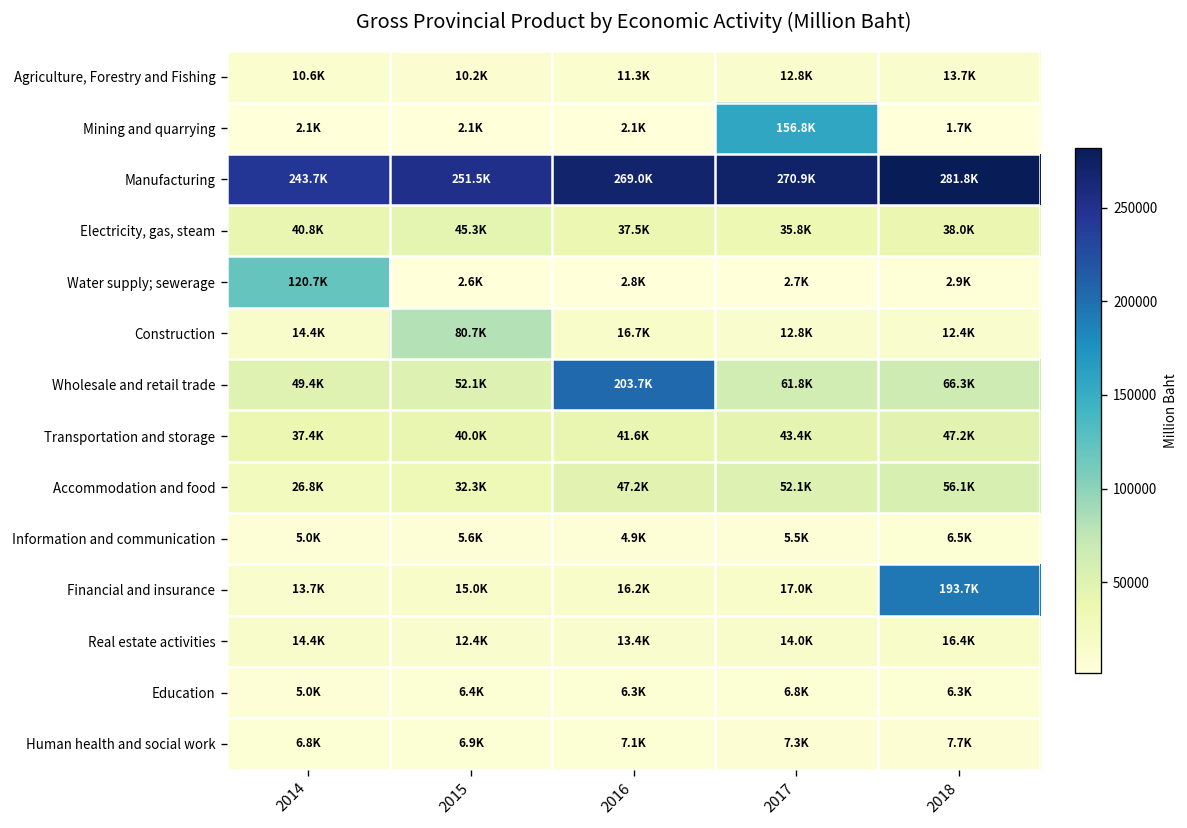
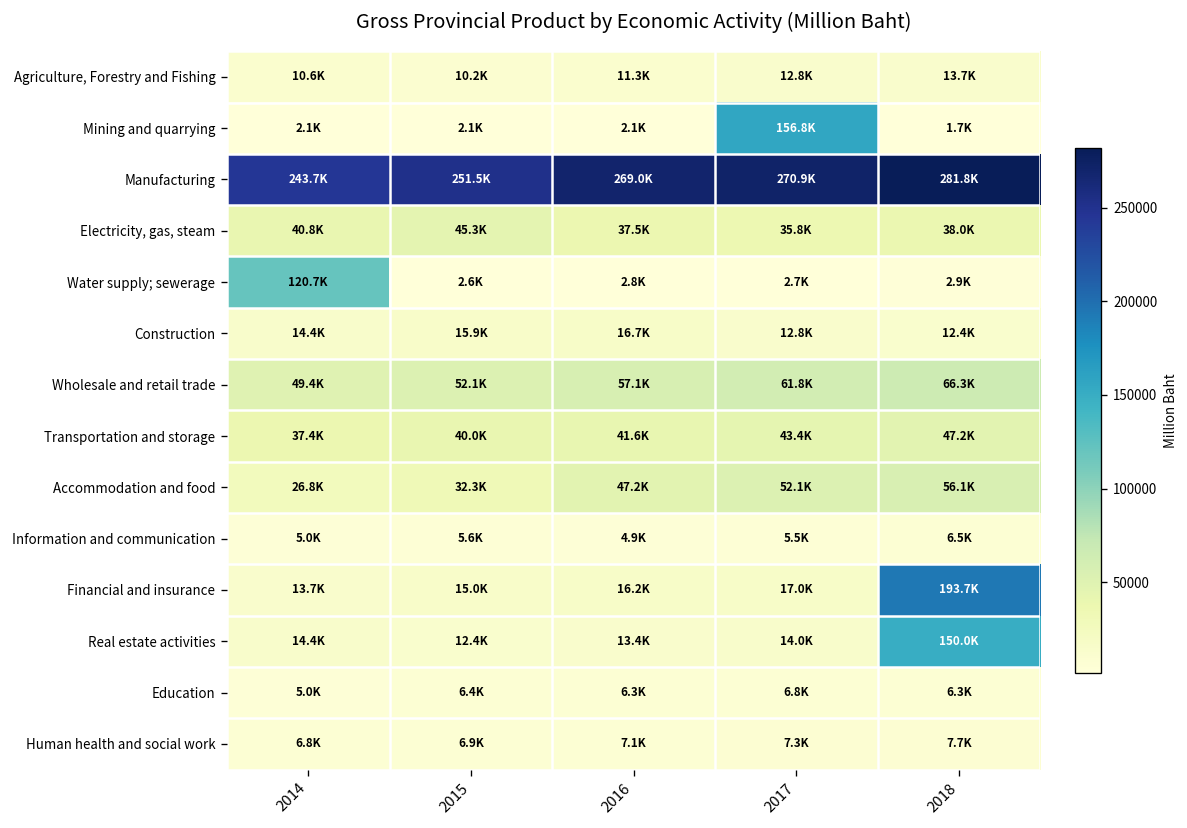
Construction, 2015: 80.7K -> 15.9K
Wholesale and retail trade, 2016: 203.7K -> 57.1K
Real estate activities, 2018: 16.4K -> 150.0K
